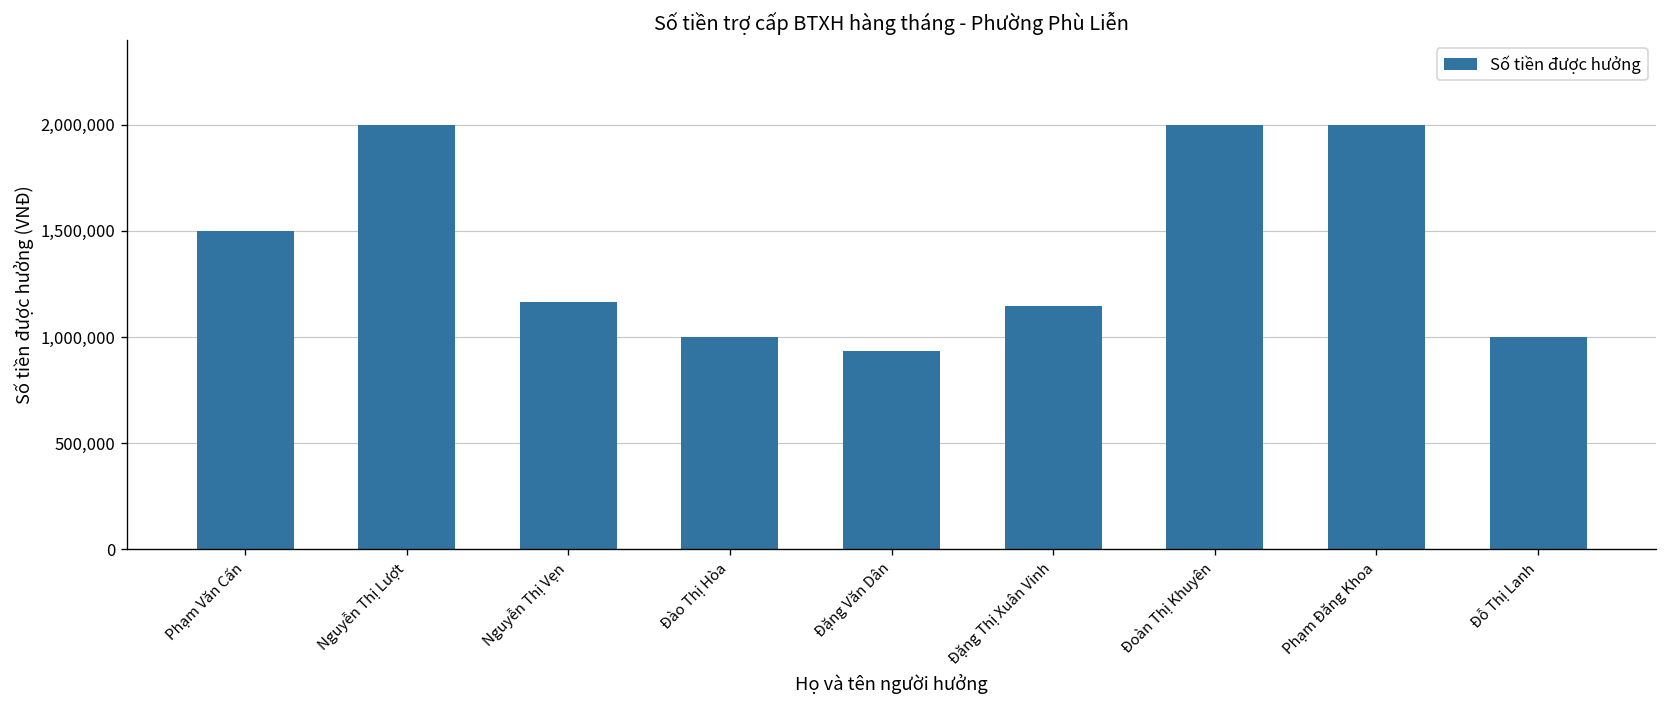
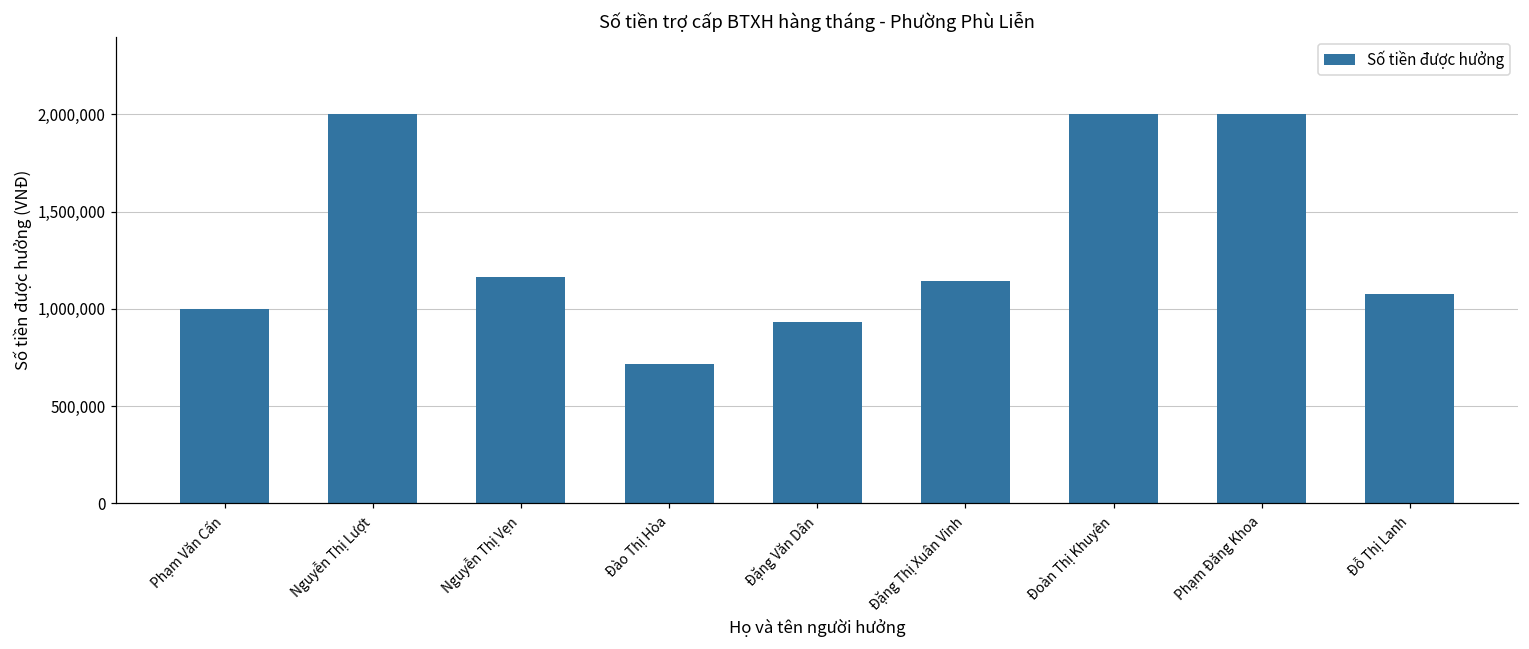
Phạm Văn Cấn: 1,500,000 -> 1,000,000
Đào Thị Hòa: 1,000,000 -> 720,000
Đỗ Thị Lanh: 1,000,000 -> 1,080,000
